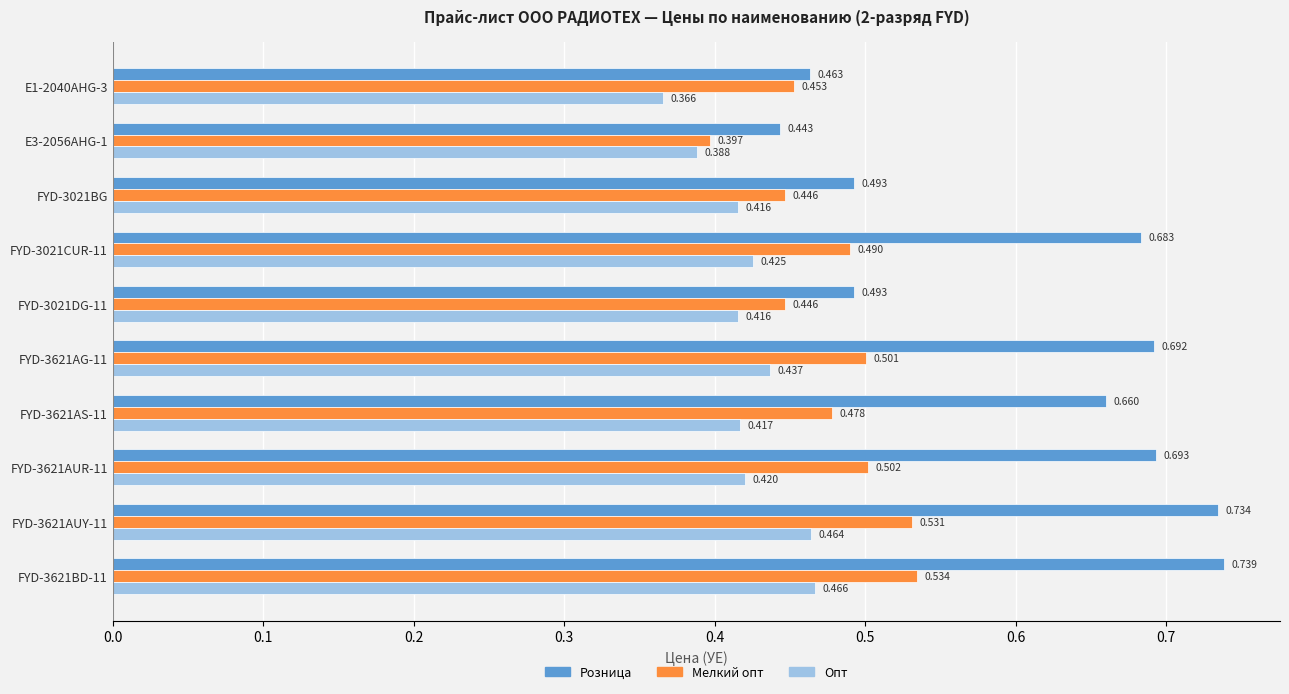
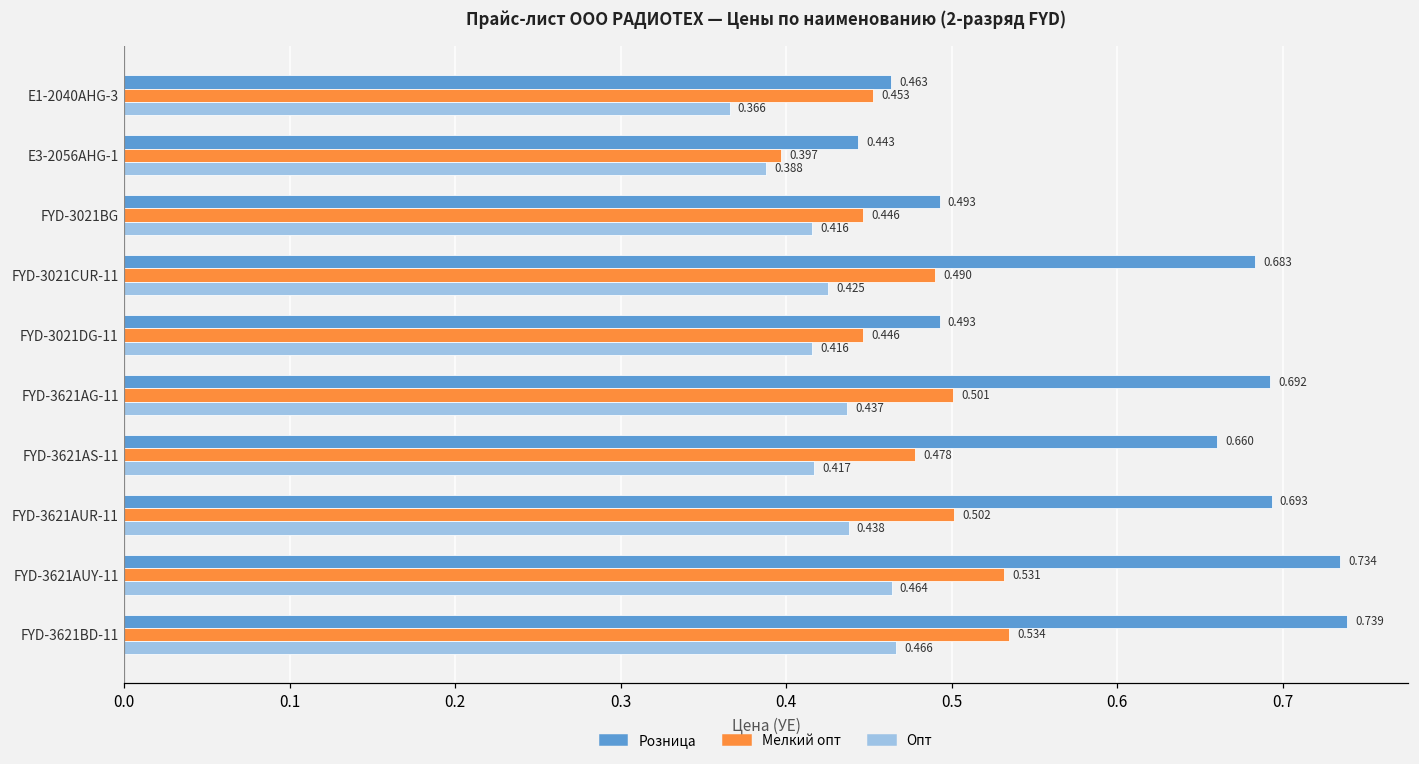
Опт, FYD-3621AUR-11: 0.420 -> 0.438
